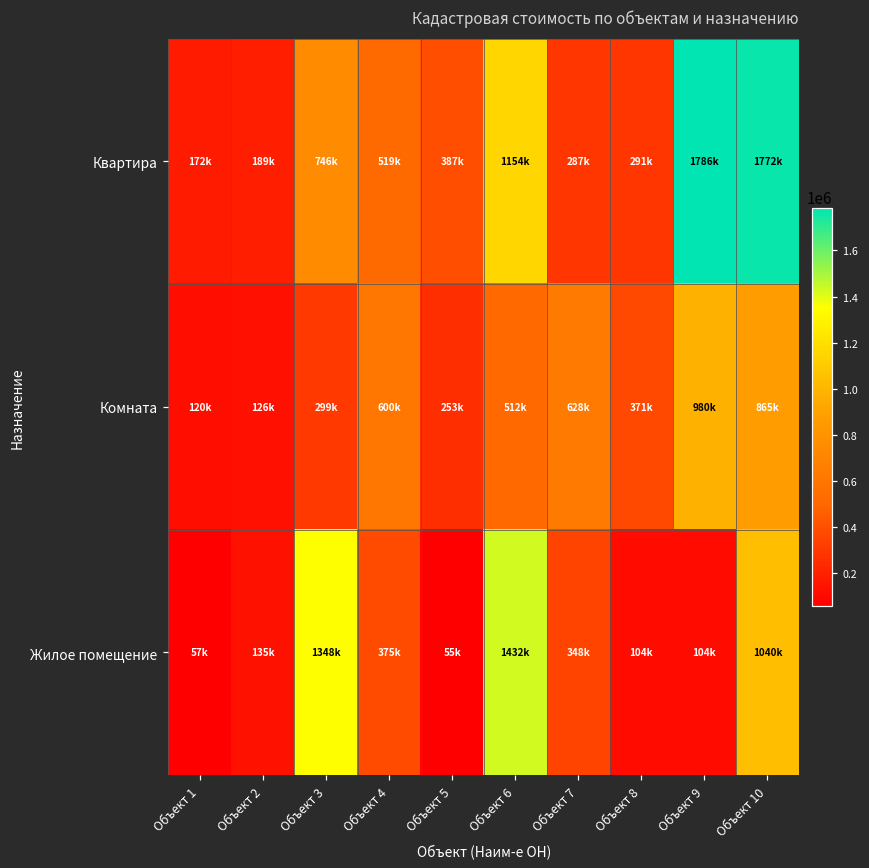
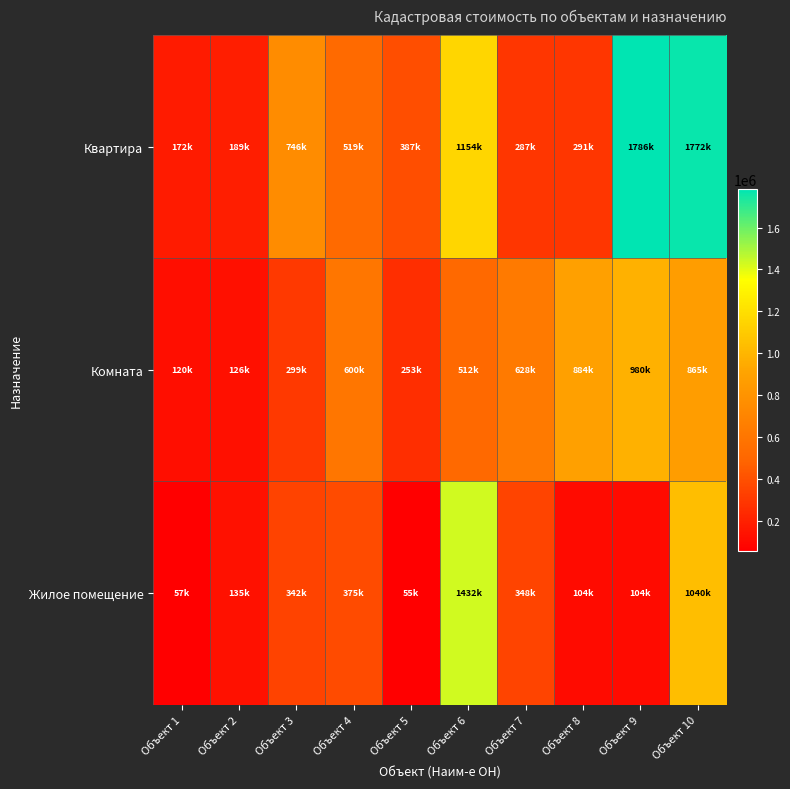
Комната, Объект 8: 371k -> 884k
Жилое помещение, Объект 3: 1348k -> 342k
